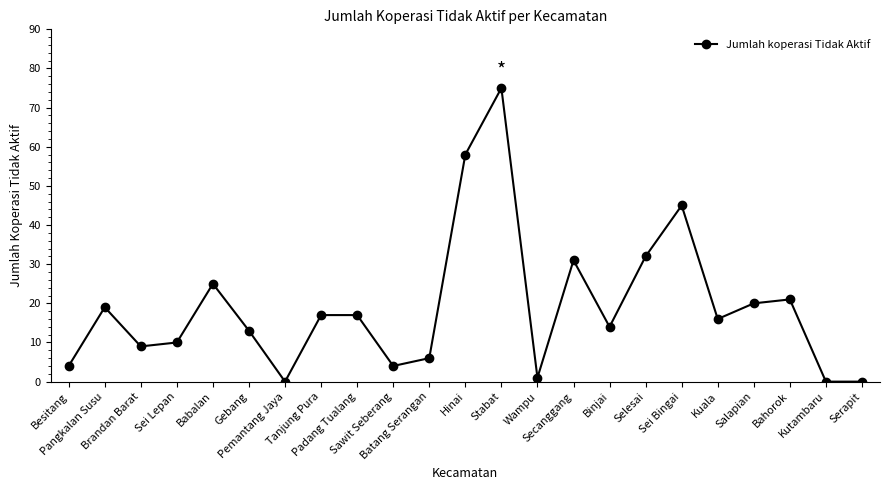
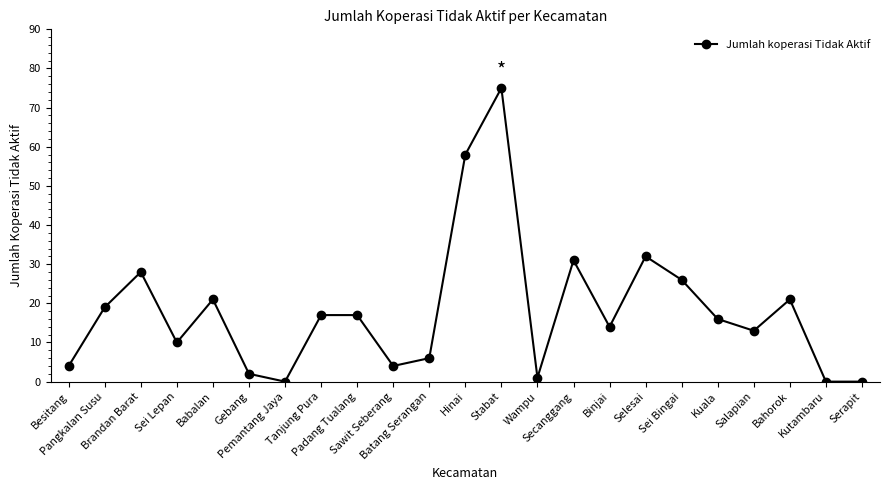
Brandan Barat: 9 -> 28
Babalan: 25 -> 21
Gebang: 13 -> 2
Sei Bingai: 45 -> 26
Salapian: 20 -> 13
